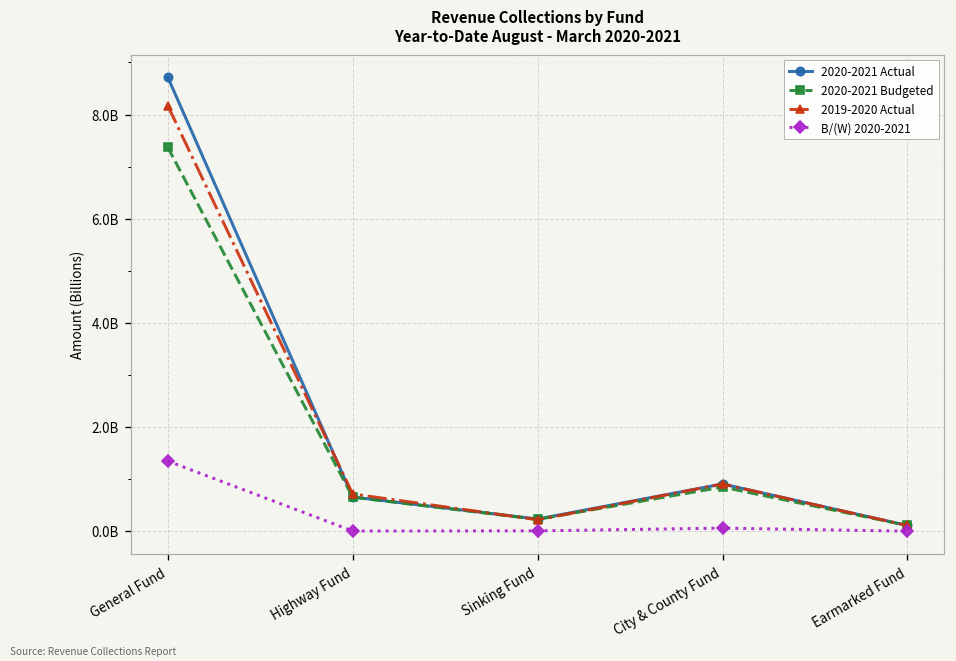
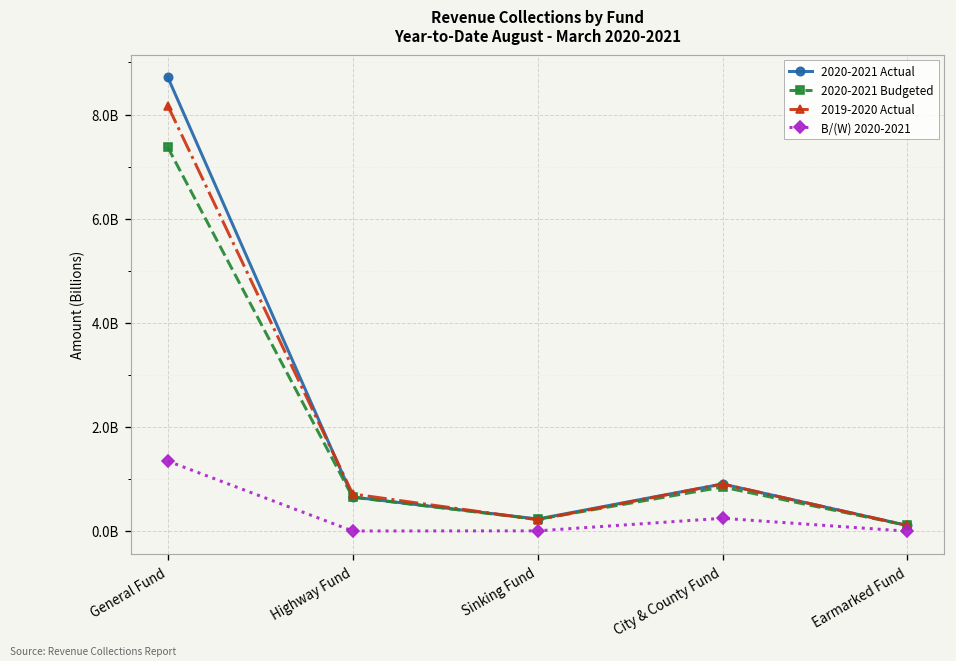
B/(W) 2020-2021, City & County Fund: 100000000 -> 200000000
